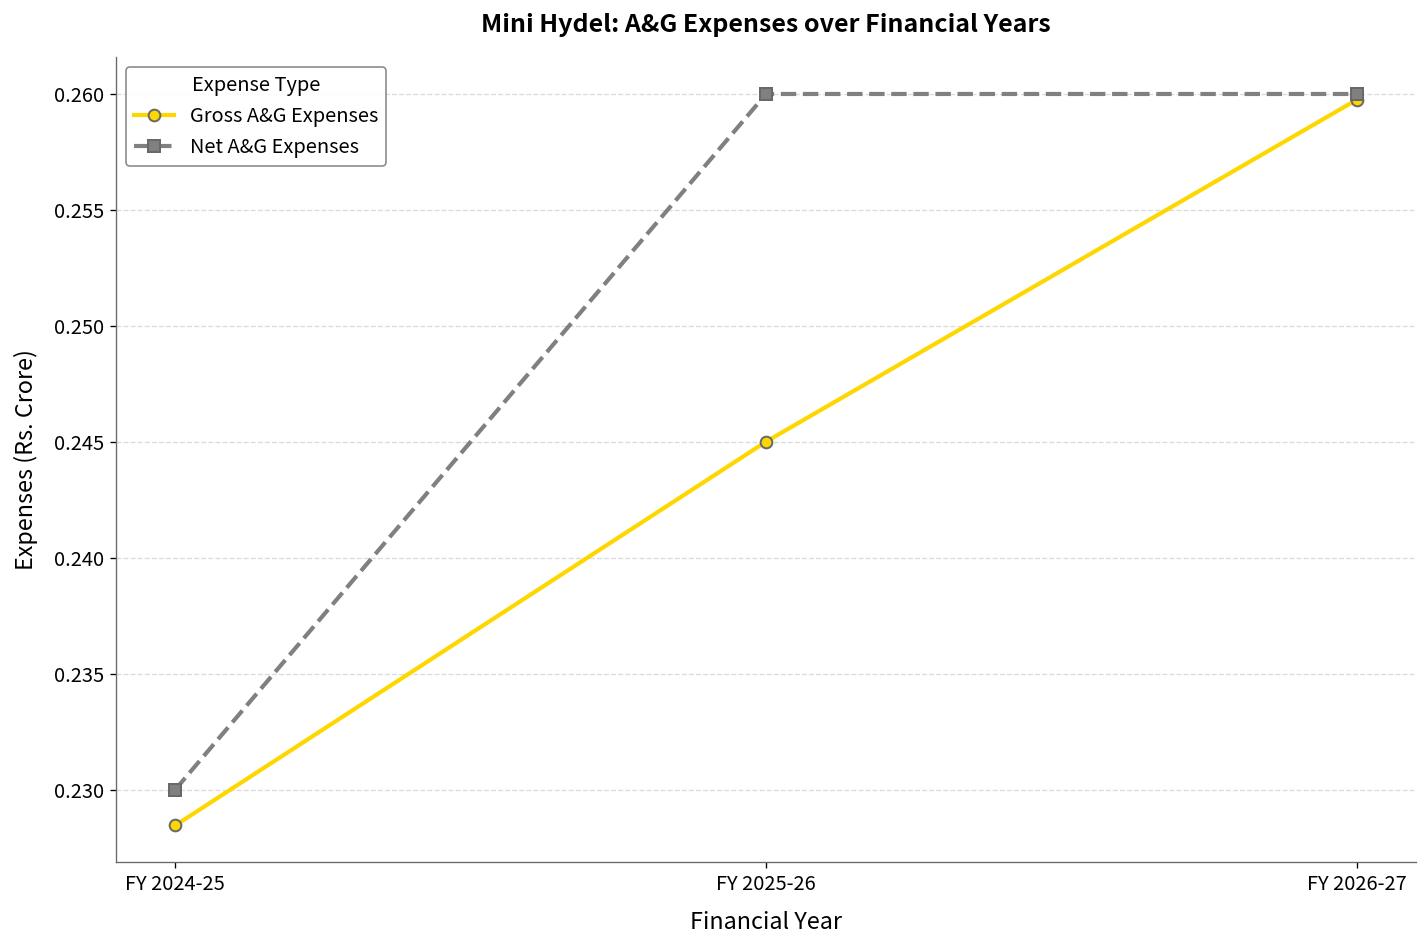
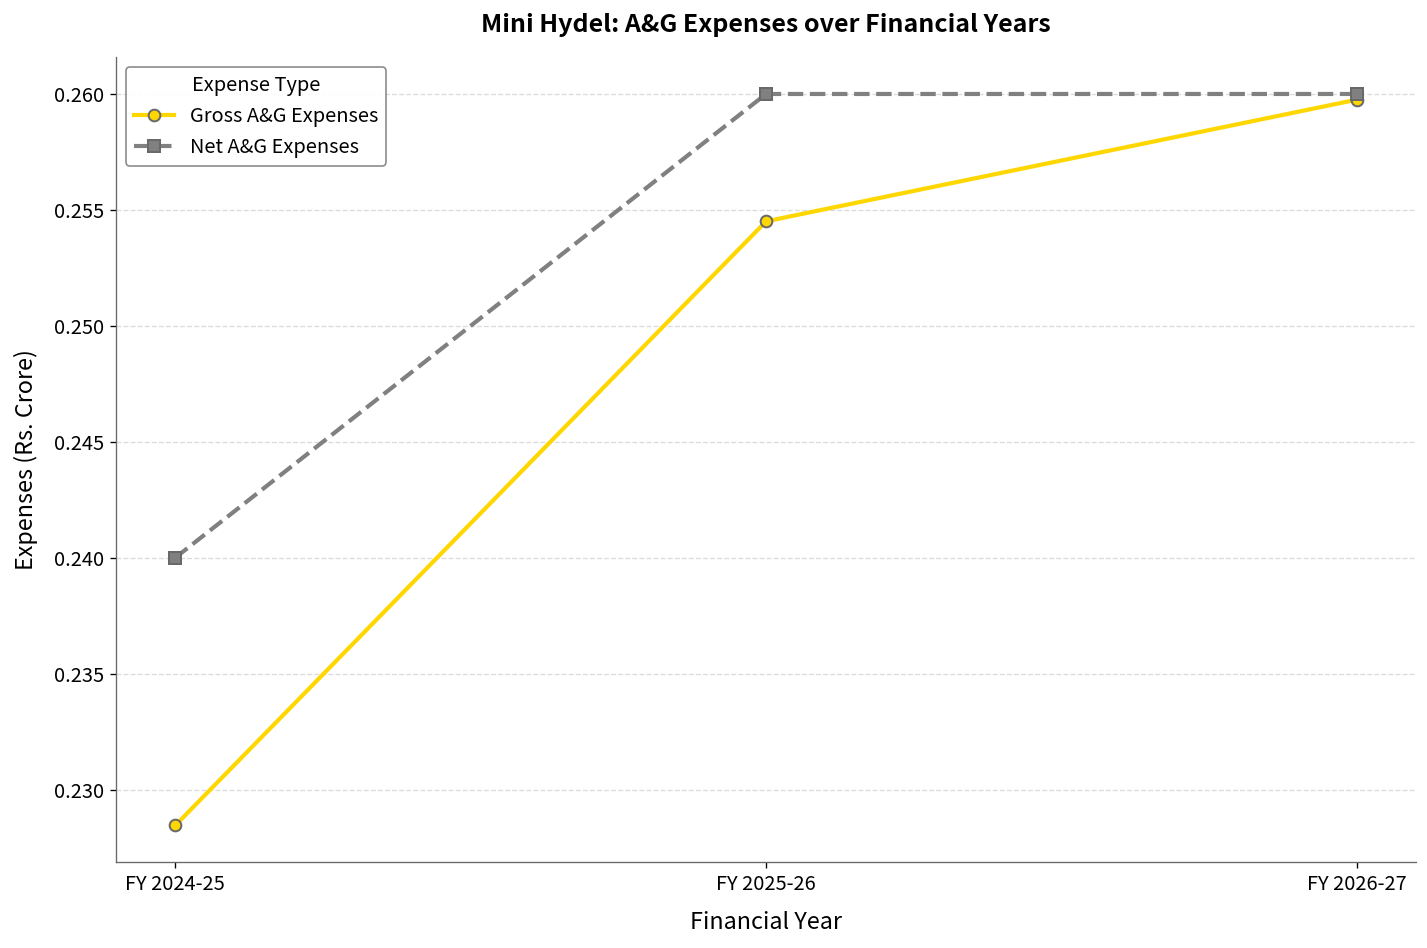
Net A&G Expenses, FY 2024-25: 0.23 -> 0.24
Gross A&G Expenses, FY 2025-26: 0.2450 -> 0.2545
